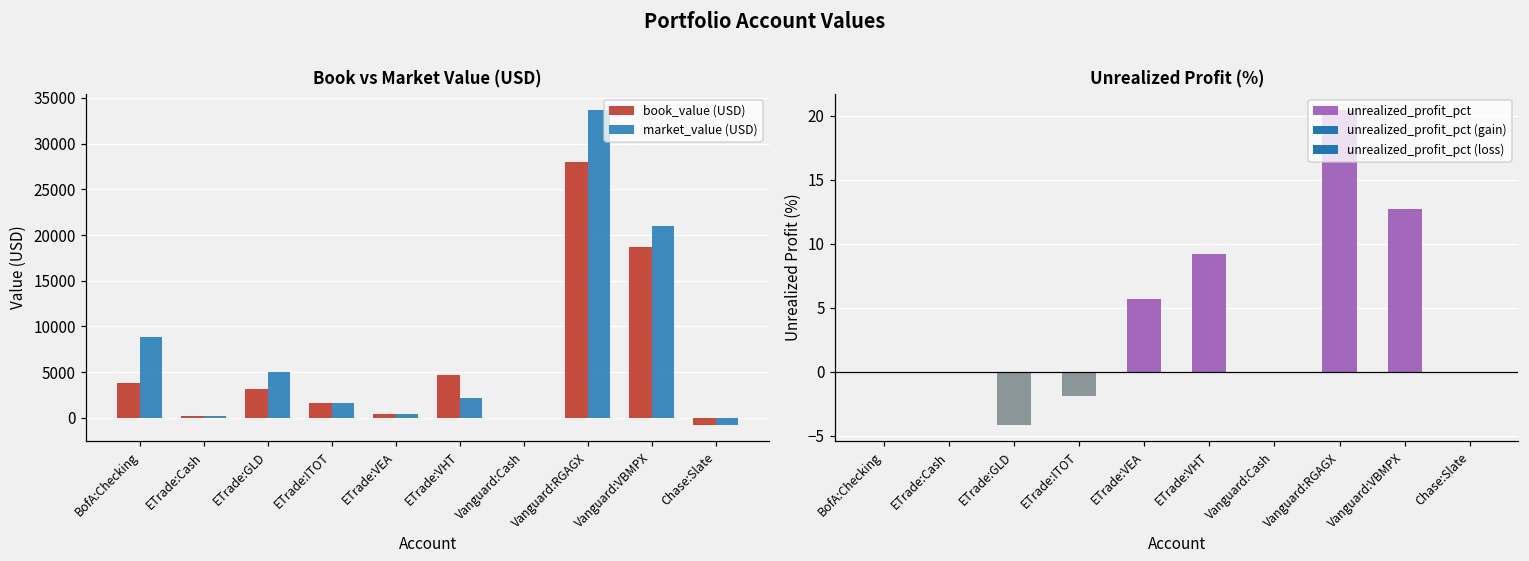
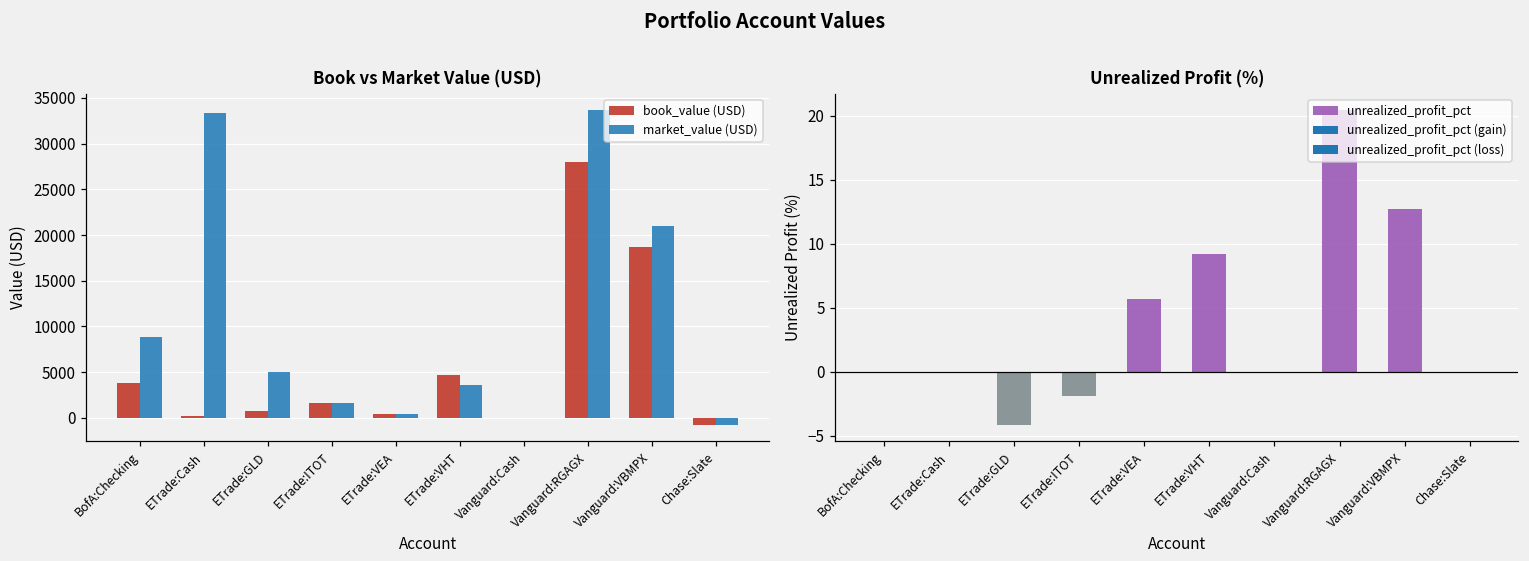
Book vs Market Value (USD), market_value (USD), ETrade:Cash: 0 -> 33000
Book vs Market Value (USD), book_value (USD), ETrade:GLD: 3000 -> 1000
Book vs Market Value (USD), market_value (USD), ETrade:VHT: 2000 -> 4000
